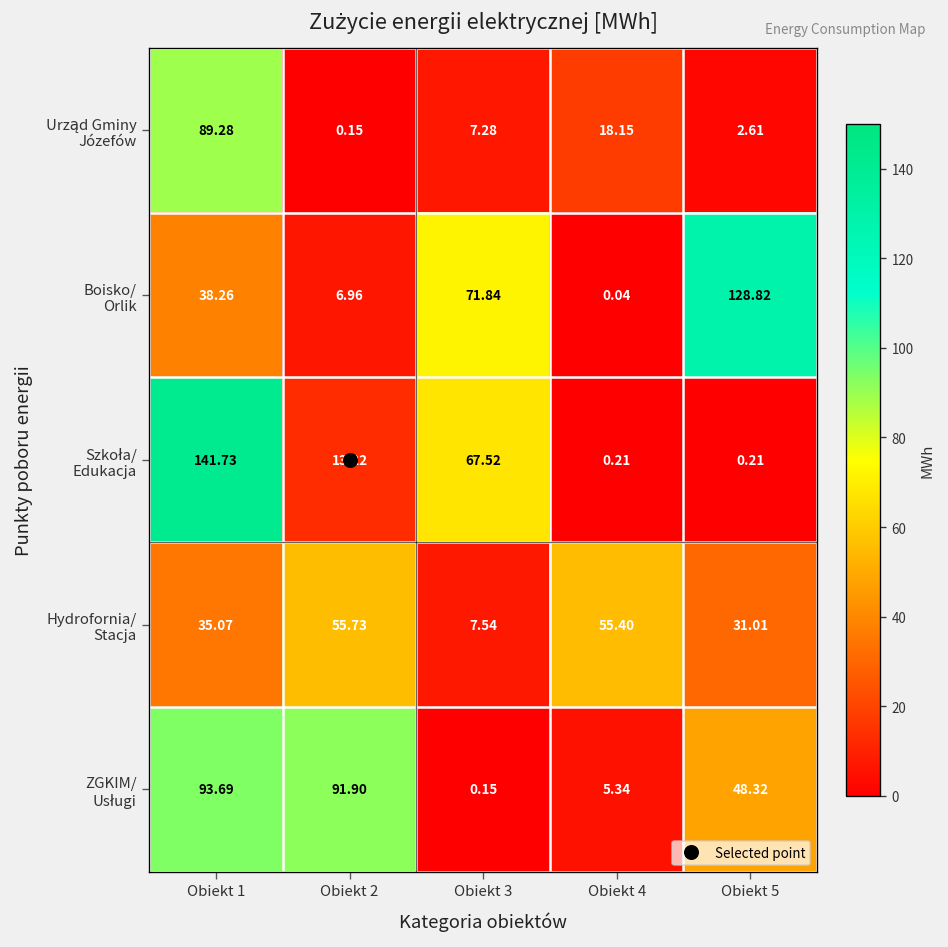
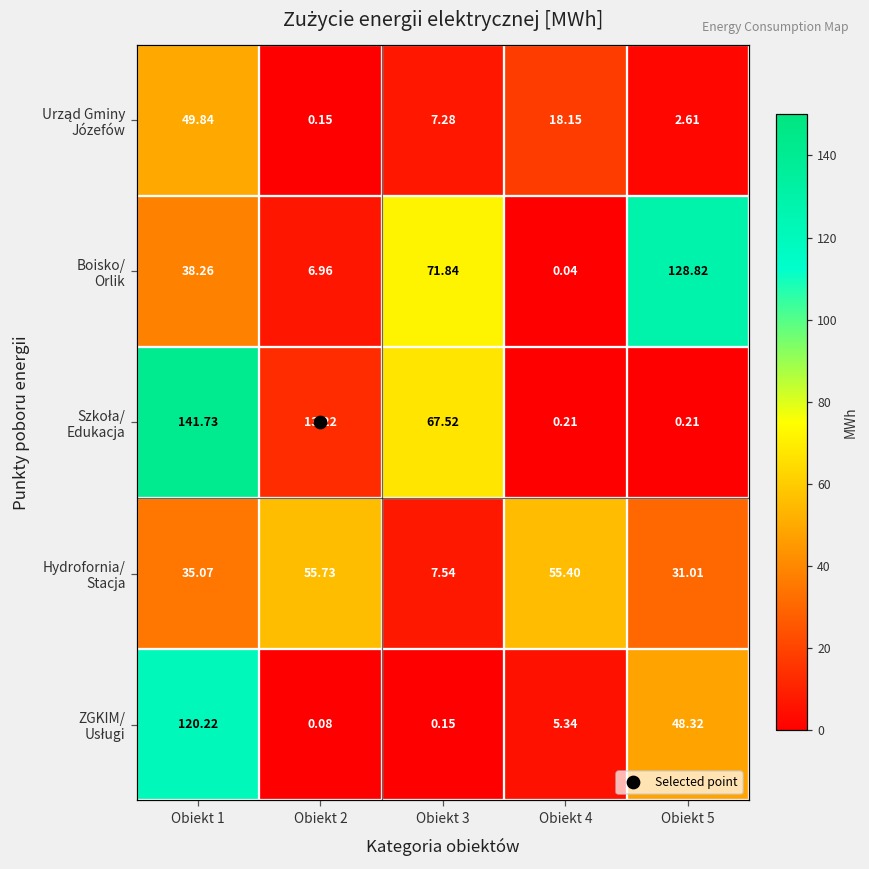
Urząd Gminy Józefów, Obiekt 1: 89.28 -> 49.84
ZGKIM/ Usługi, Obiekt 1: 93.69 -> 120.22
ZGKIM/ Usługi, Obiekt 2: 91.90 -> 0.08
